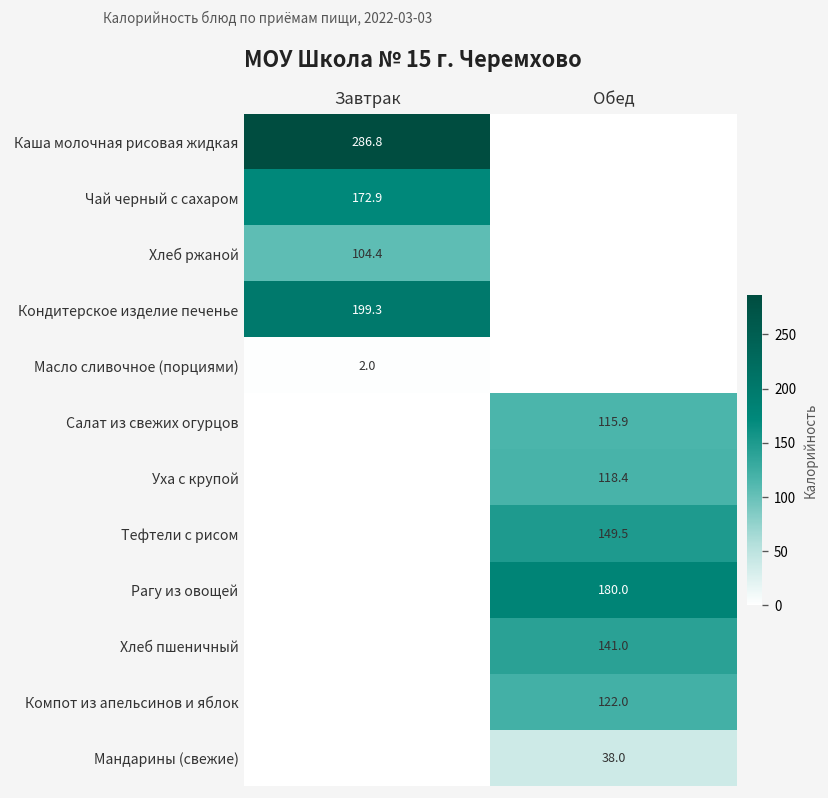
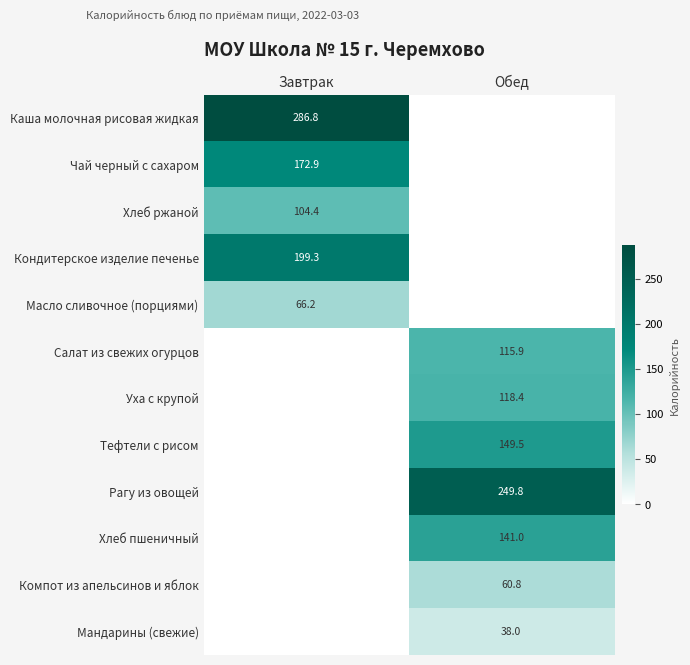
Масло сливочное (порциями), Завтрак: 2.0 -> 66.2
Рагу из овощей, Обед: 180.0 -> 249.8
Компот из апельсинов и яблок, Обед: 122.0 -> 60.8
